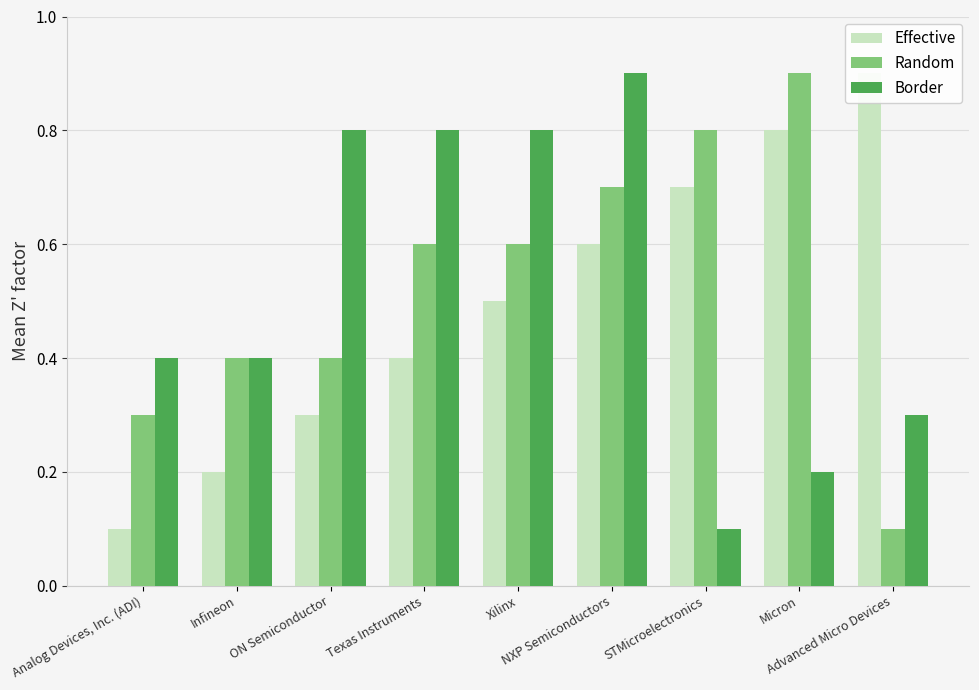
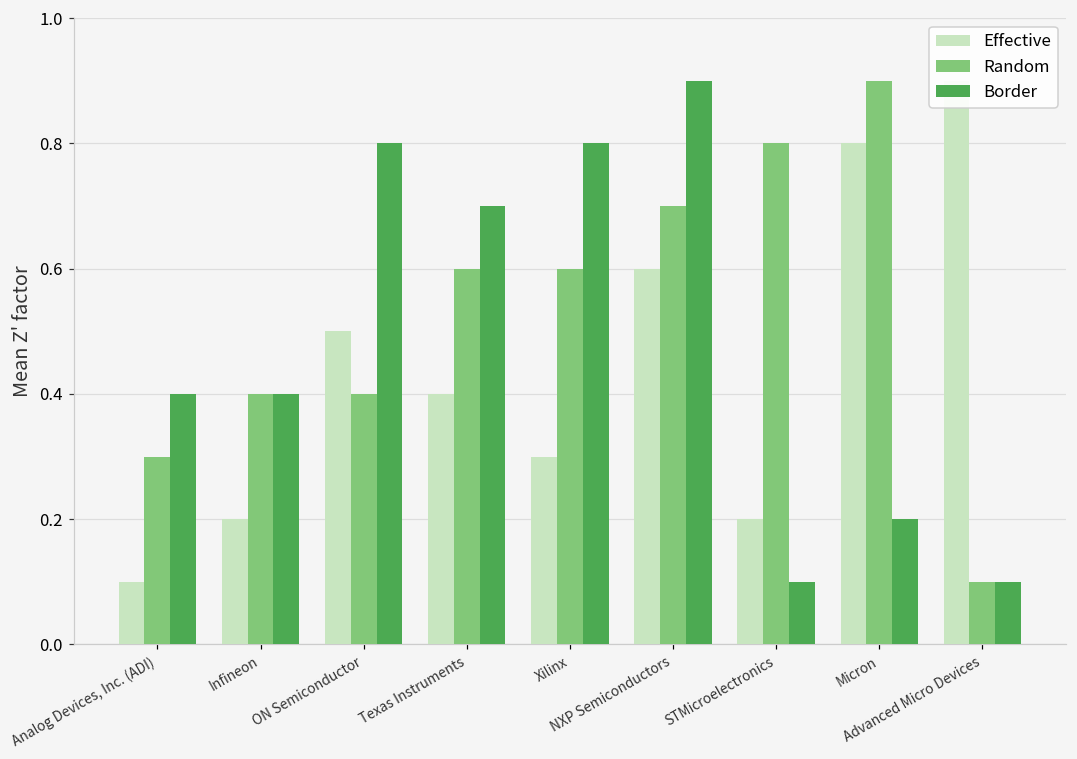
Effective, ON Semiconductor: 0.30 -> 0.50
Border, Texas Instruments: 0.80 -> 0.70
Effective, Xilinx: 0.50 -> 0.30
Effective, STMicroelectronics: 0.70 -> 0.20
Border, Advanced Micro Devices: 0.30 -> 0.10
